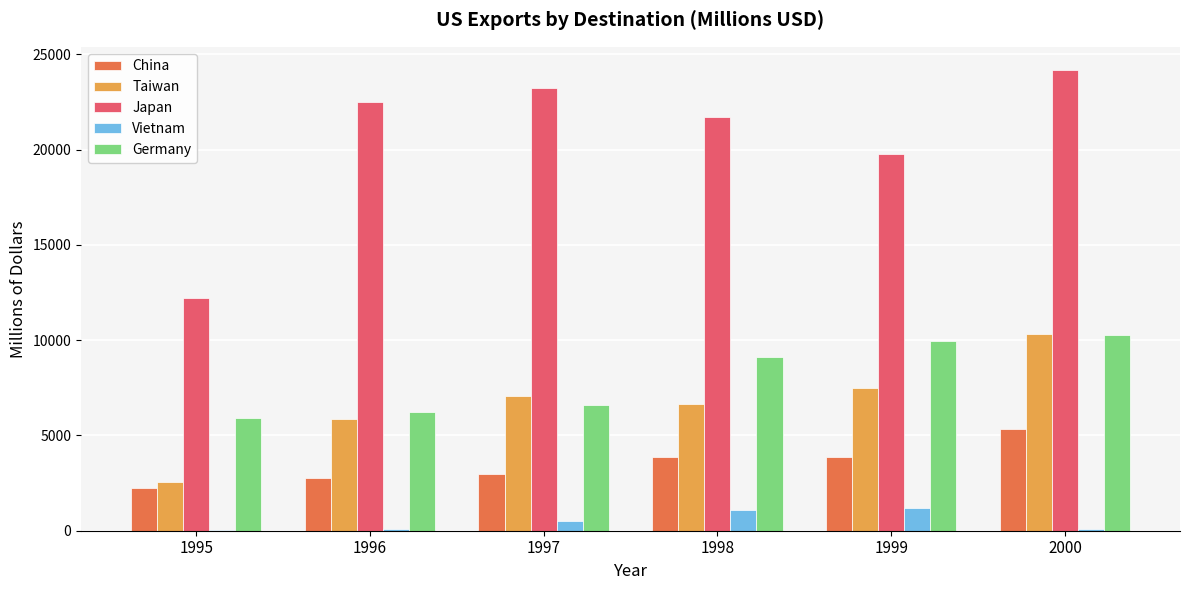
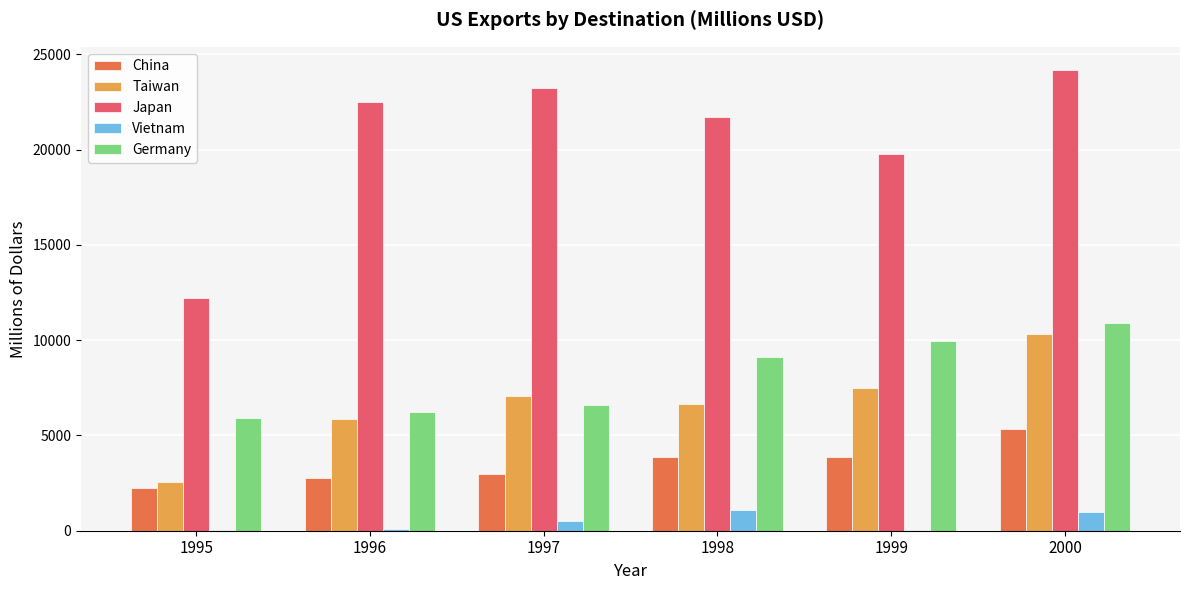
Vietnam, 1999: 1200 -> 100
Vietnam, 2000: 100 -> 1000
Germany, 2000: 10300 -> 10900
